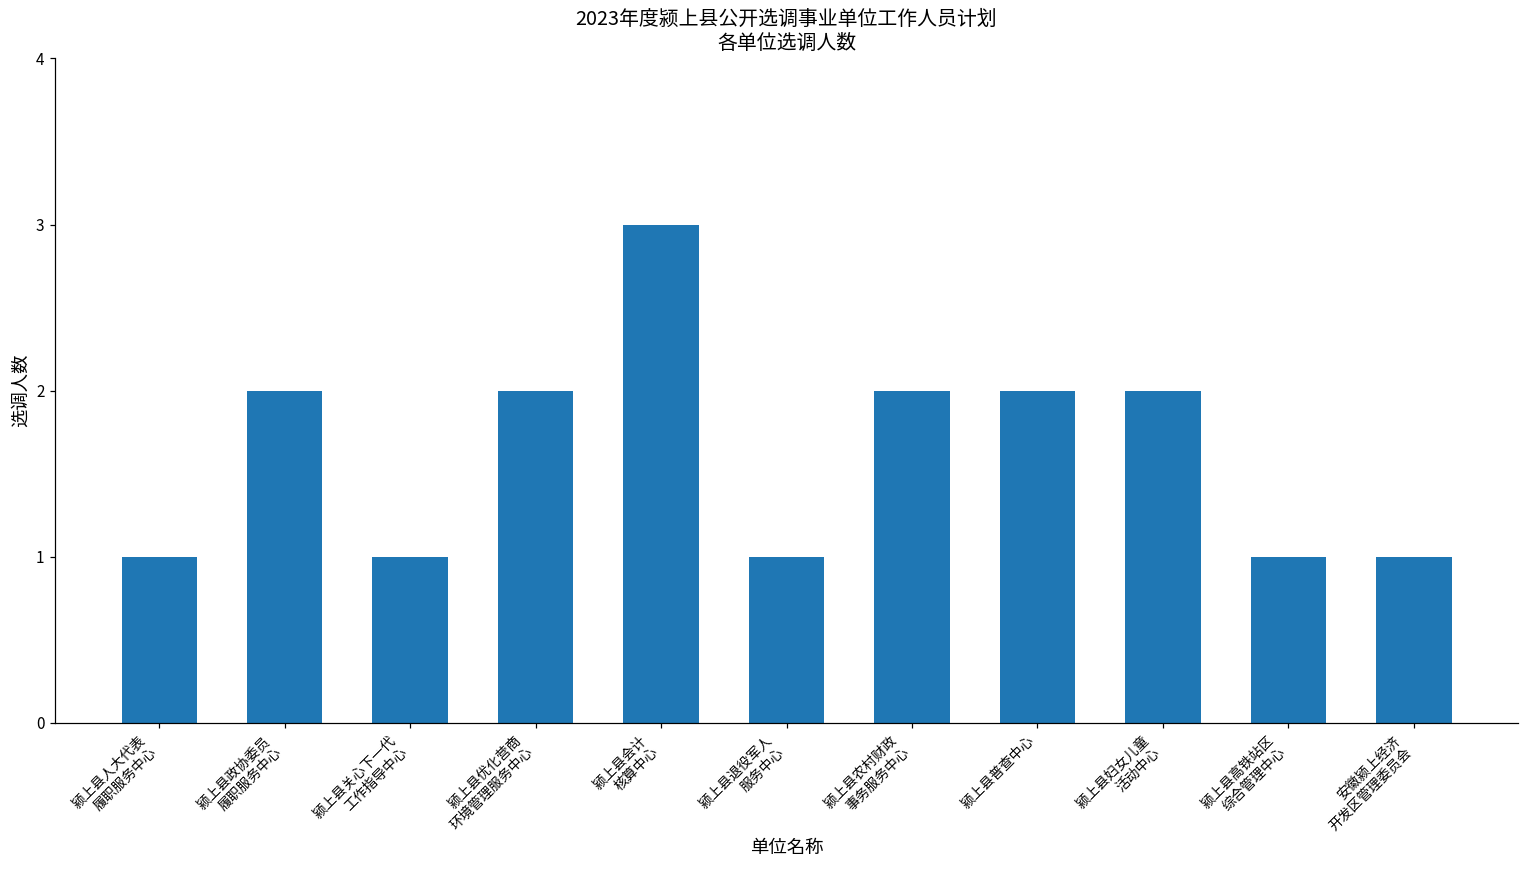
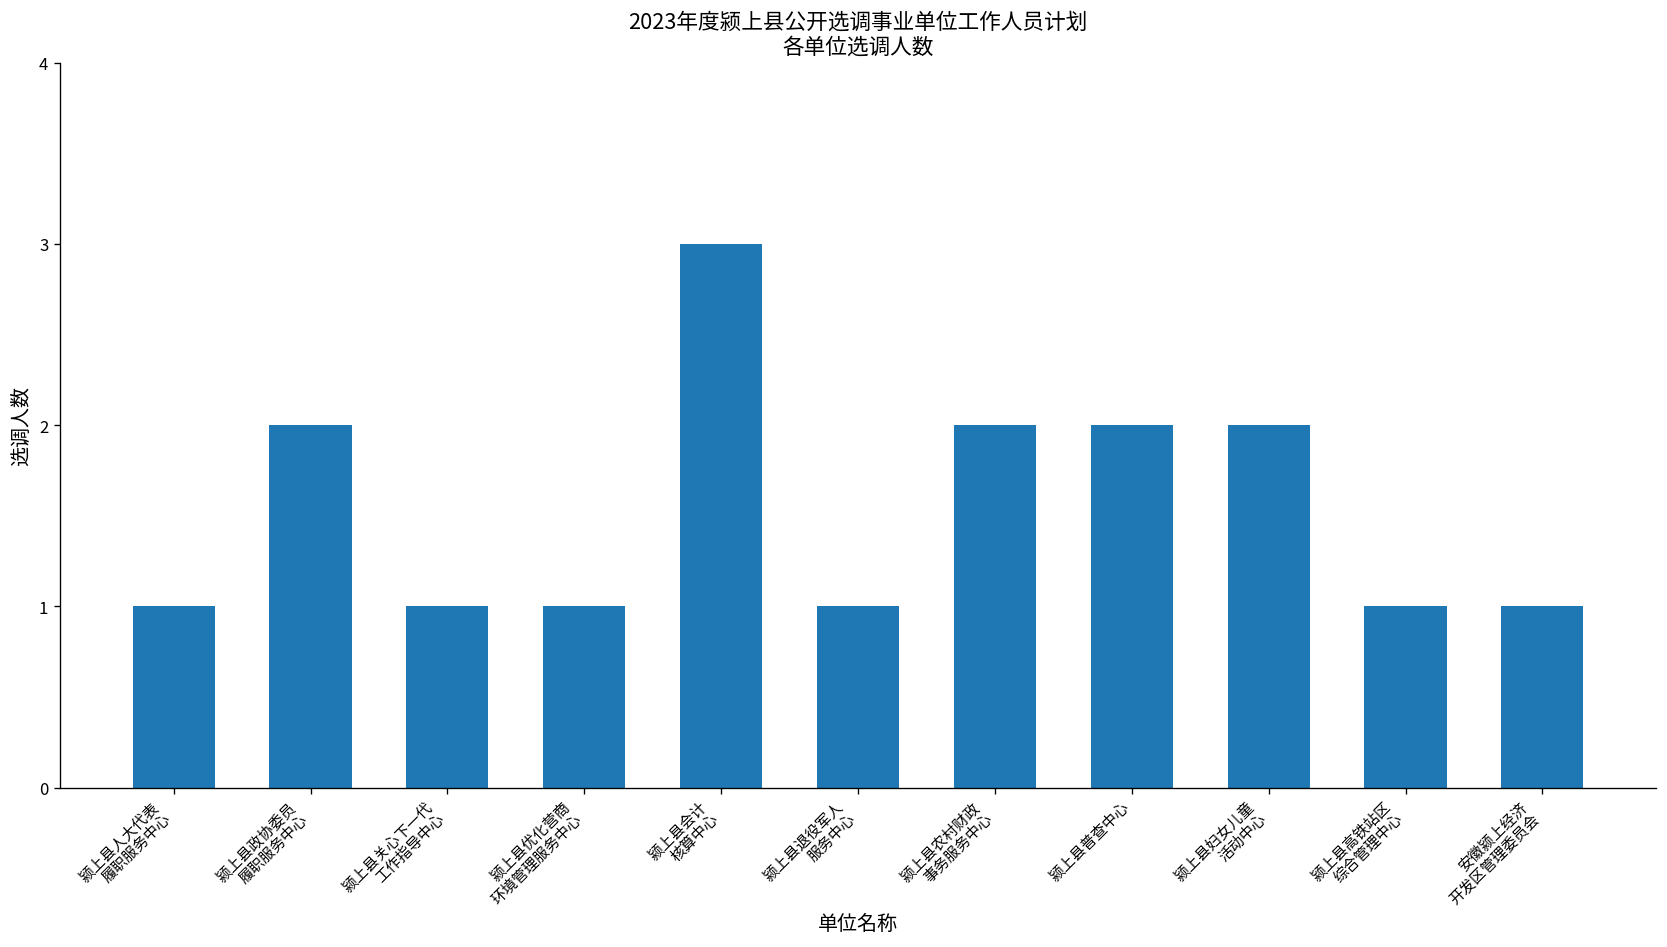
颍上县优化营商 环境管理服务中心: 2 -> 1
